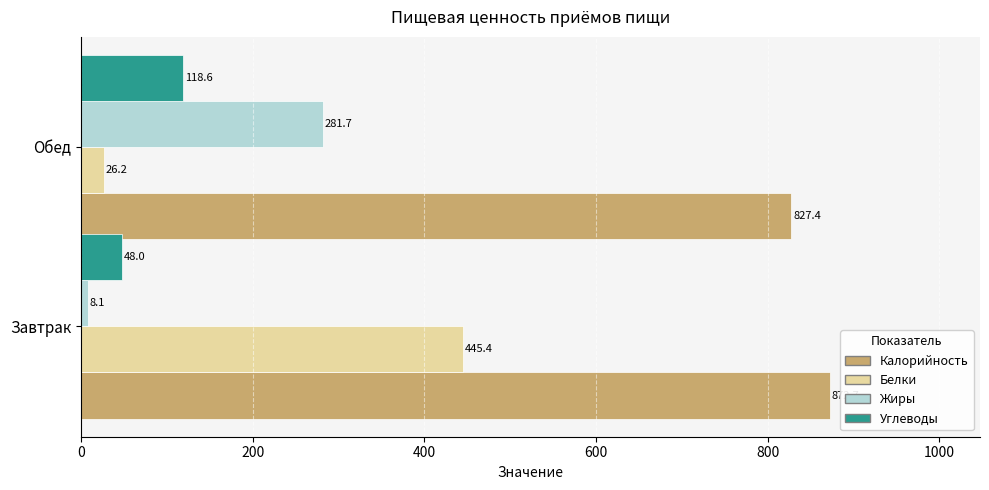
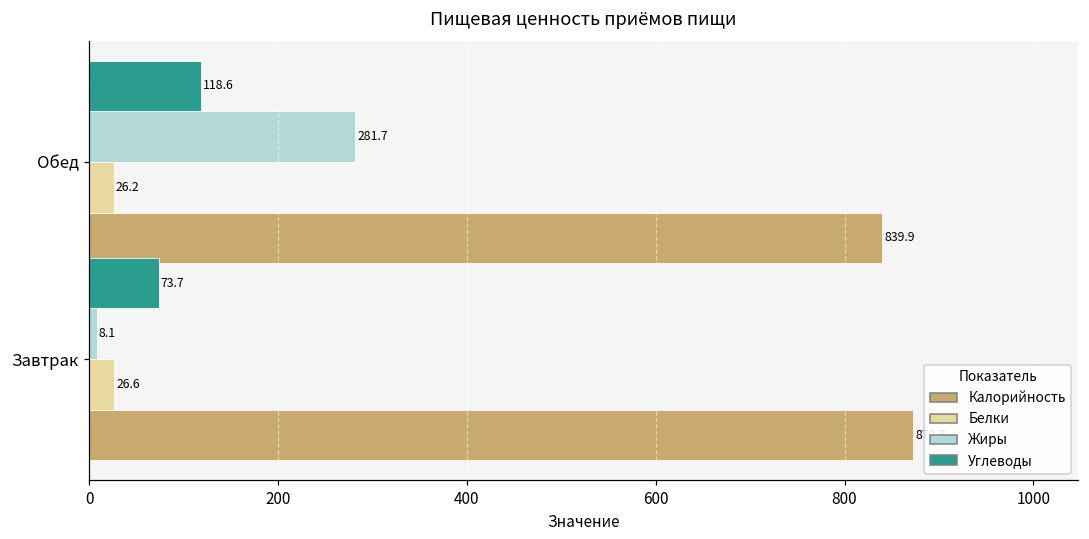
Калорийность, Обед: 827.4 -> 839.9
Углеводы, Завтрак: 48.0 -> 73.7
Белки, Завтрак: 445.4 -> 26.6
